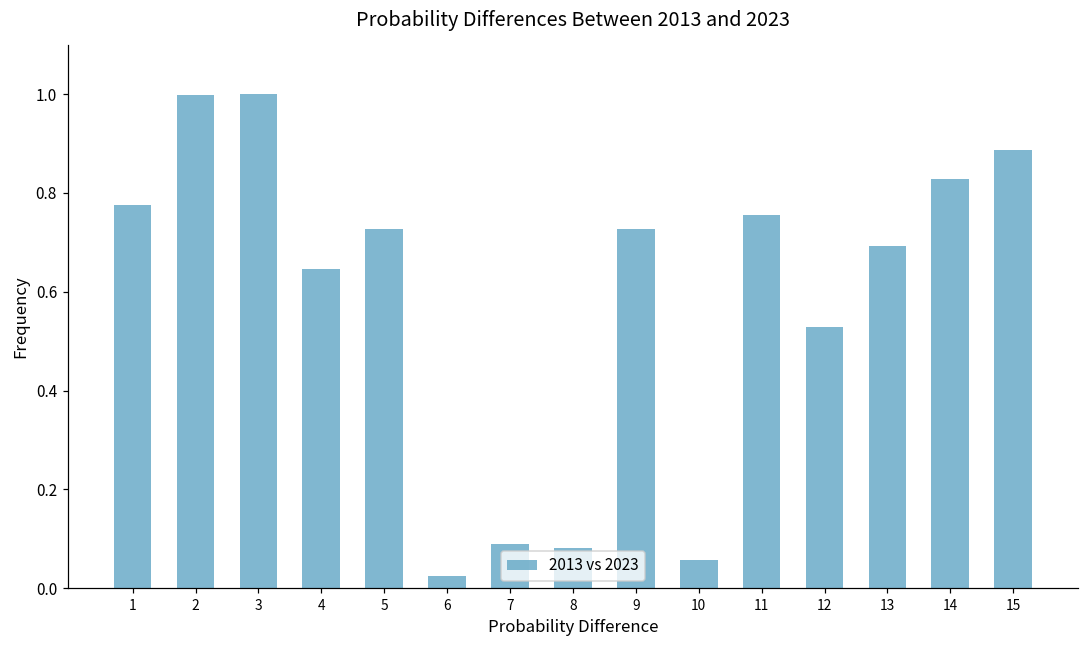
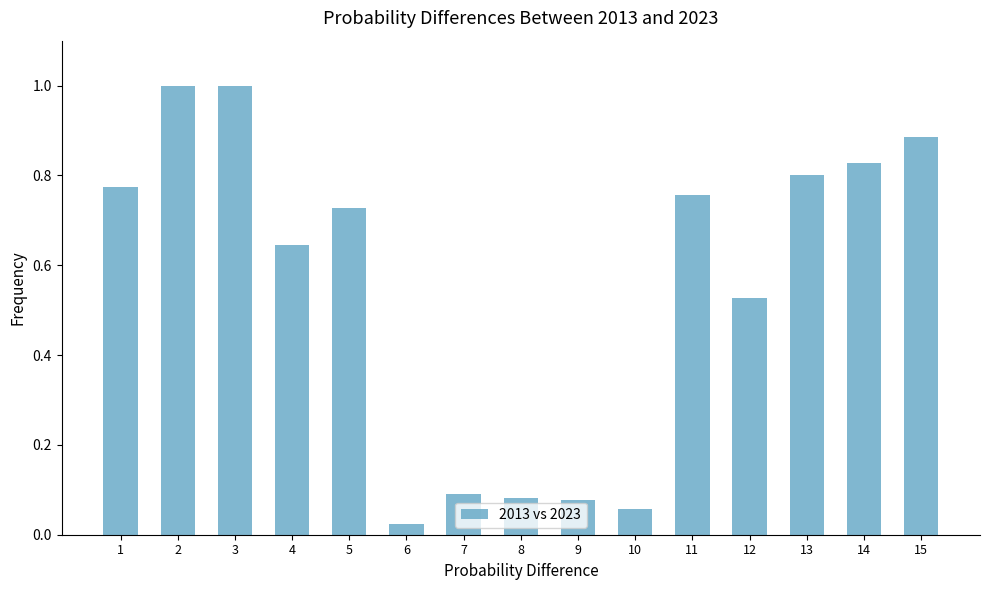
9: 0.73 -> 0.08
13: 0.69 -> 0.80
